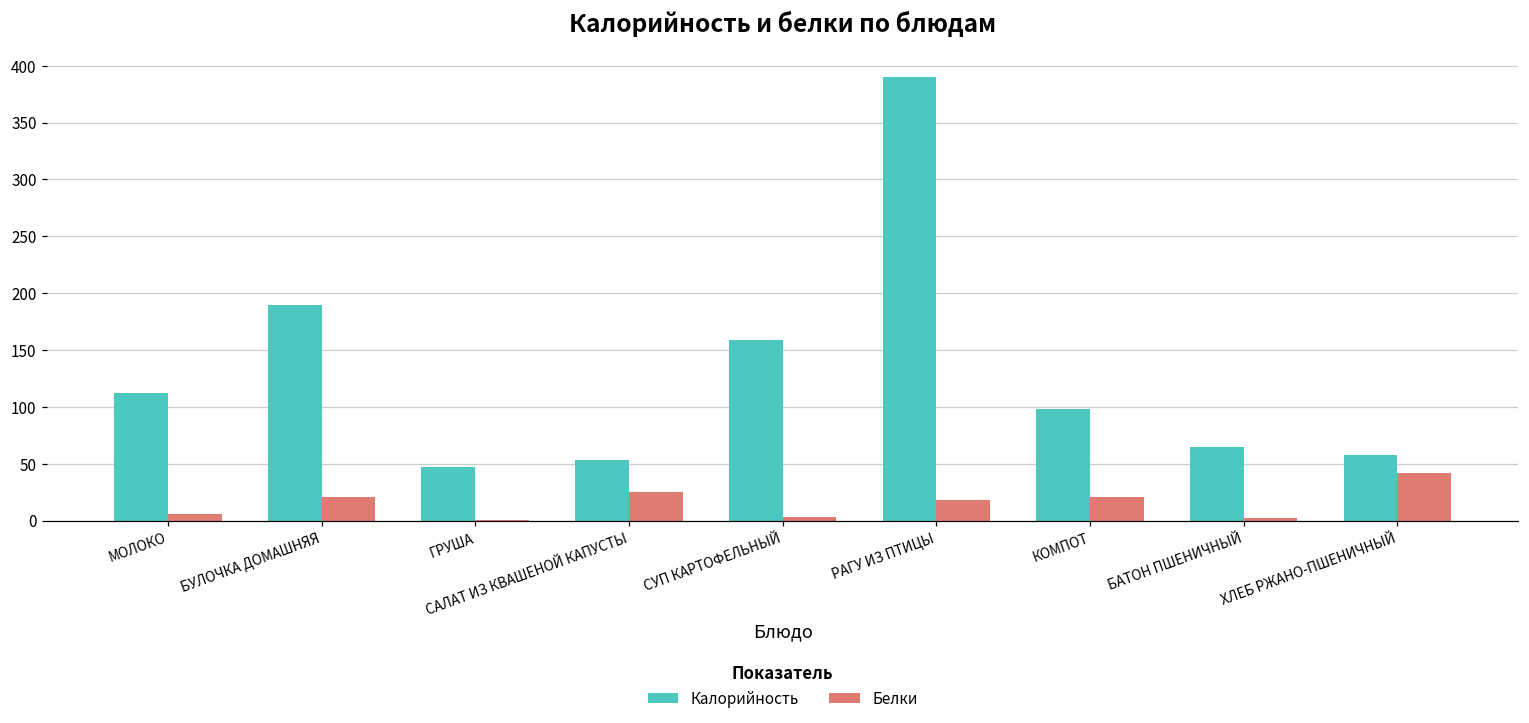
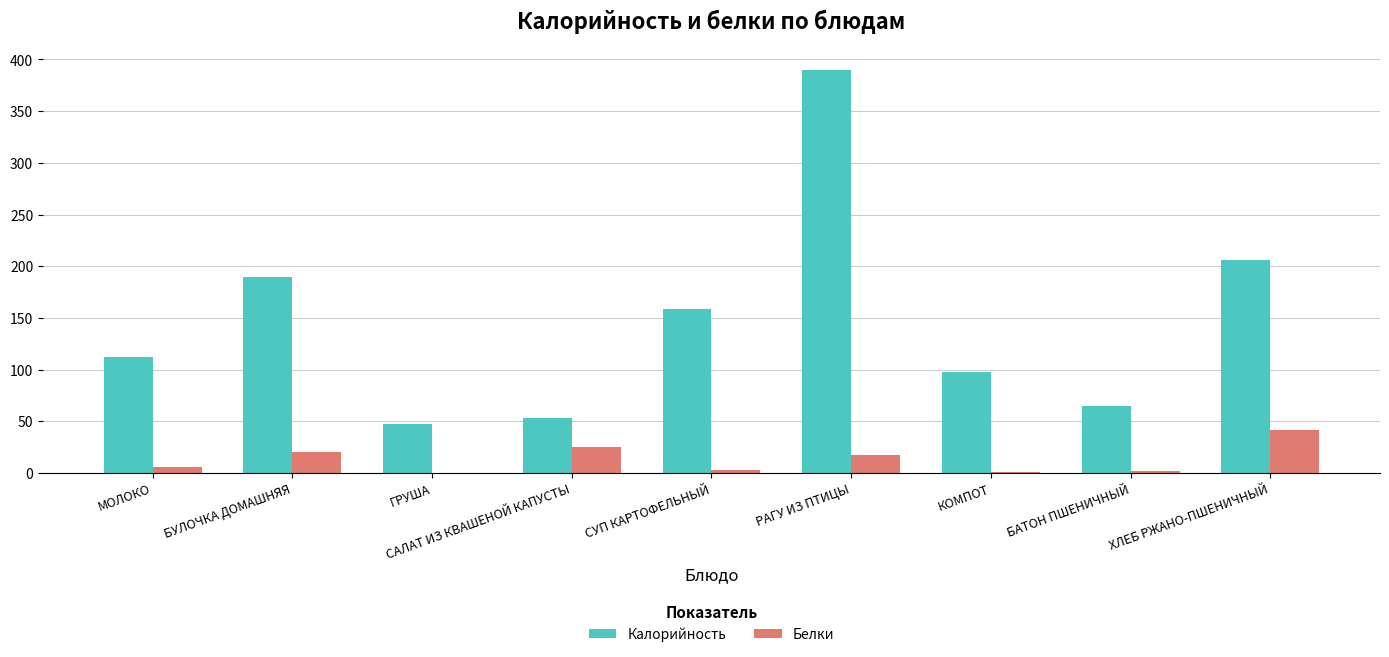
Белки, КОМПОТ: 21 -> 1
Калорийность, ХЛЕБ РЖАНО-ПШЕНИЧНЫЙ: 58 -> 206
